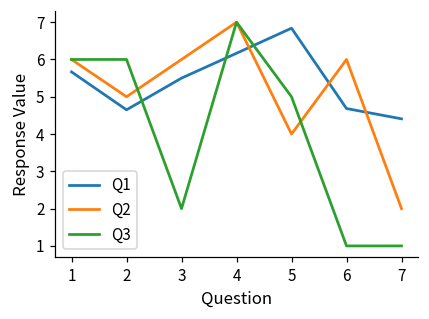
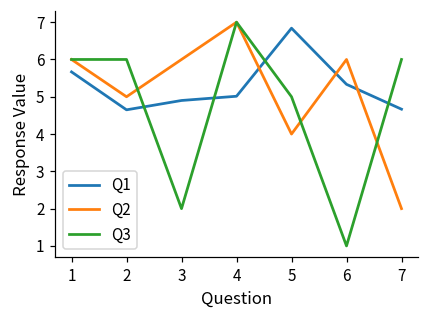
Q1, 3: 5.5 -> 4.9
Q1, 4: 6.2 -> 5.0
Q1, 6: 4.7 -> 5.3
Q1, 7: 4.4 -> 4.7
Q3, 7: 1 -> 6
